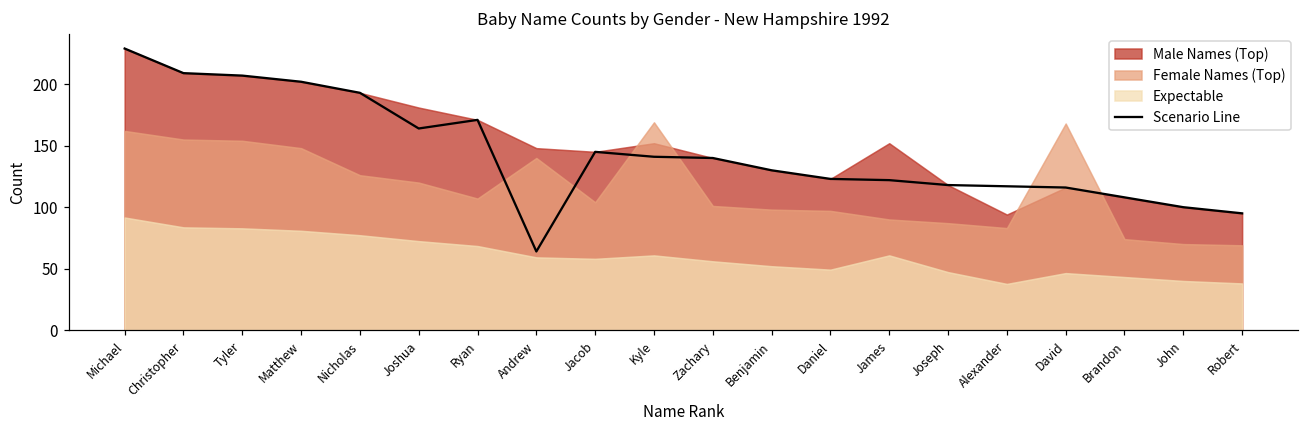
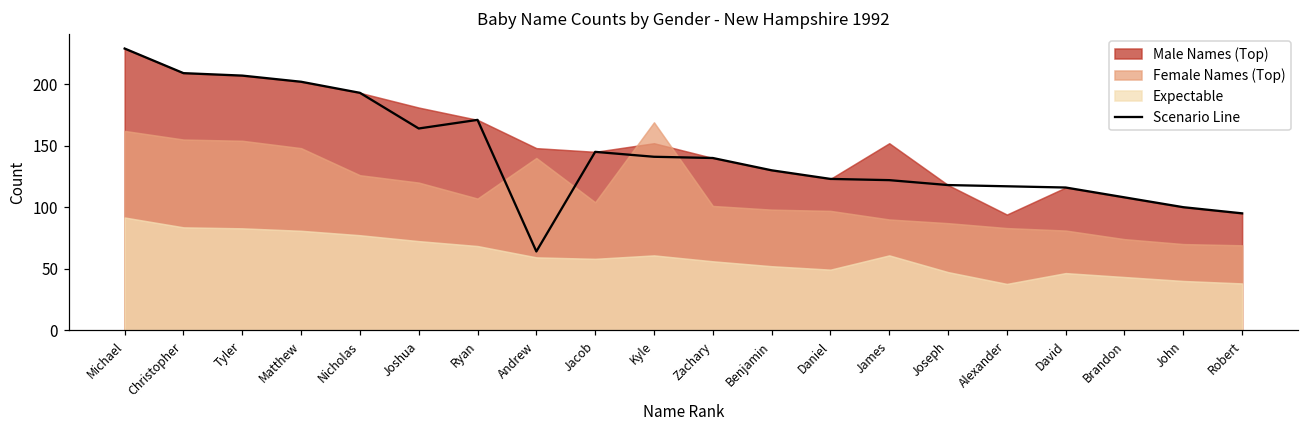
Female Names (Top), David: 168 -> 81
